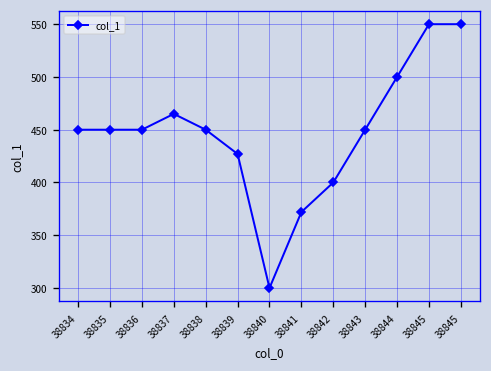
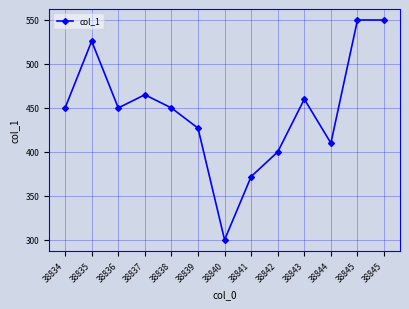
38835: 450 -> 530
38843: 450 -> 460
38844: 500 -> 410
